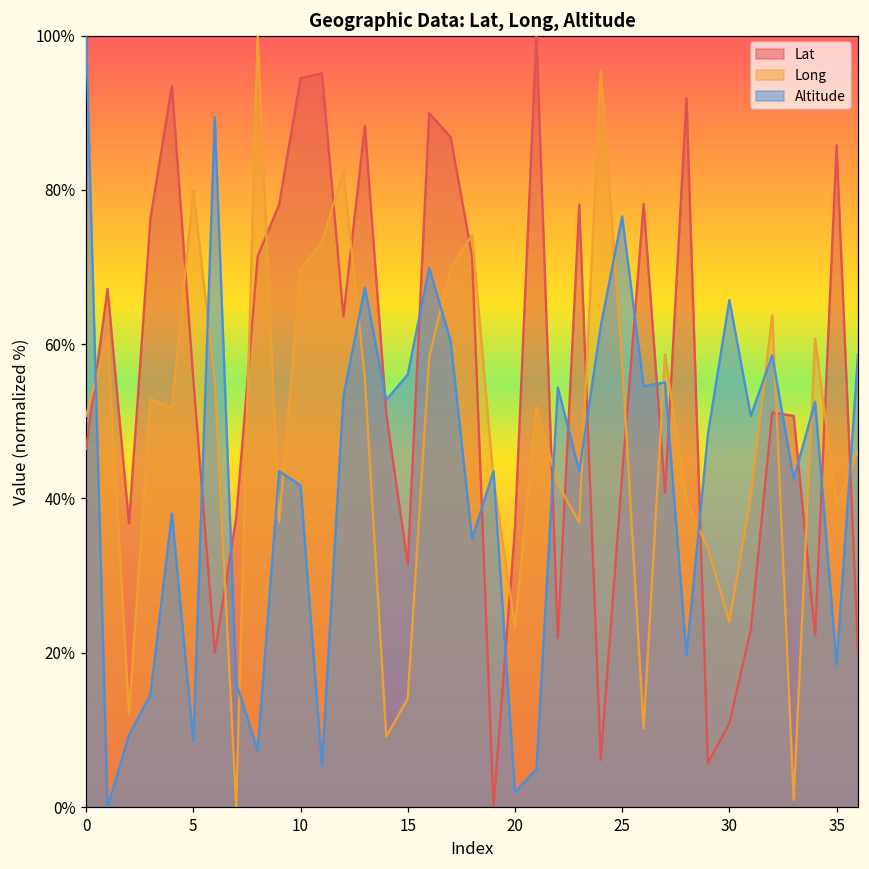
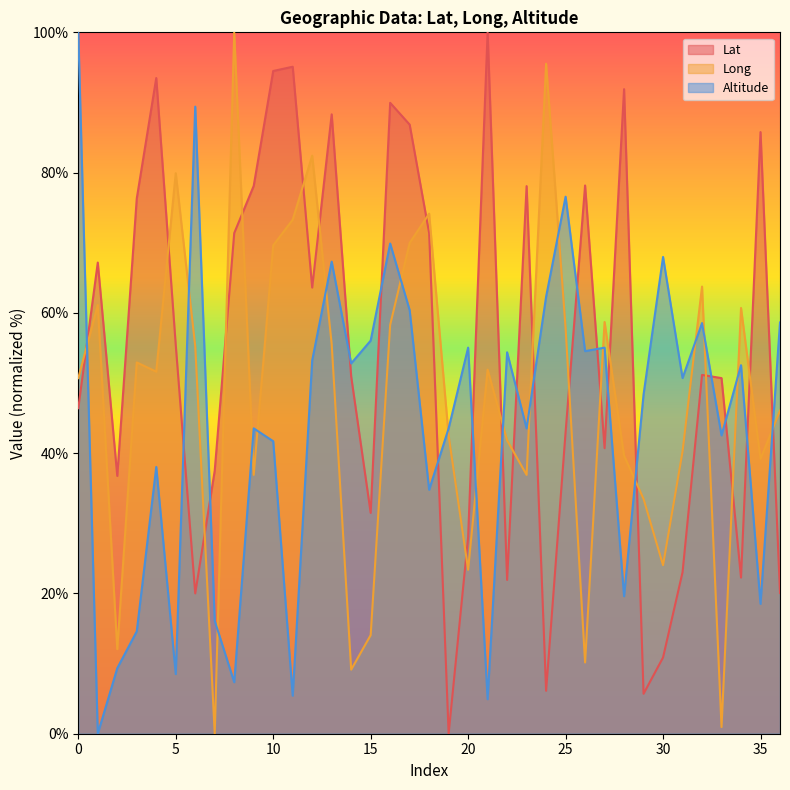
Lat, 20: 36% -> 28%
Altitude, 20: 2% -> 55%
Altitude, 30: 66% -> 68%
